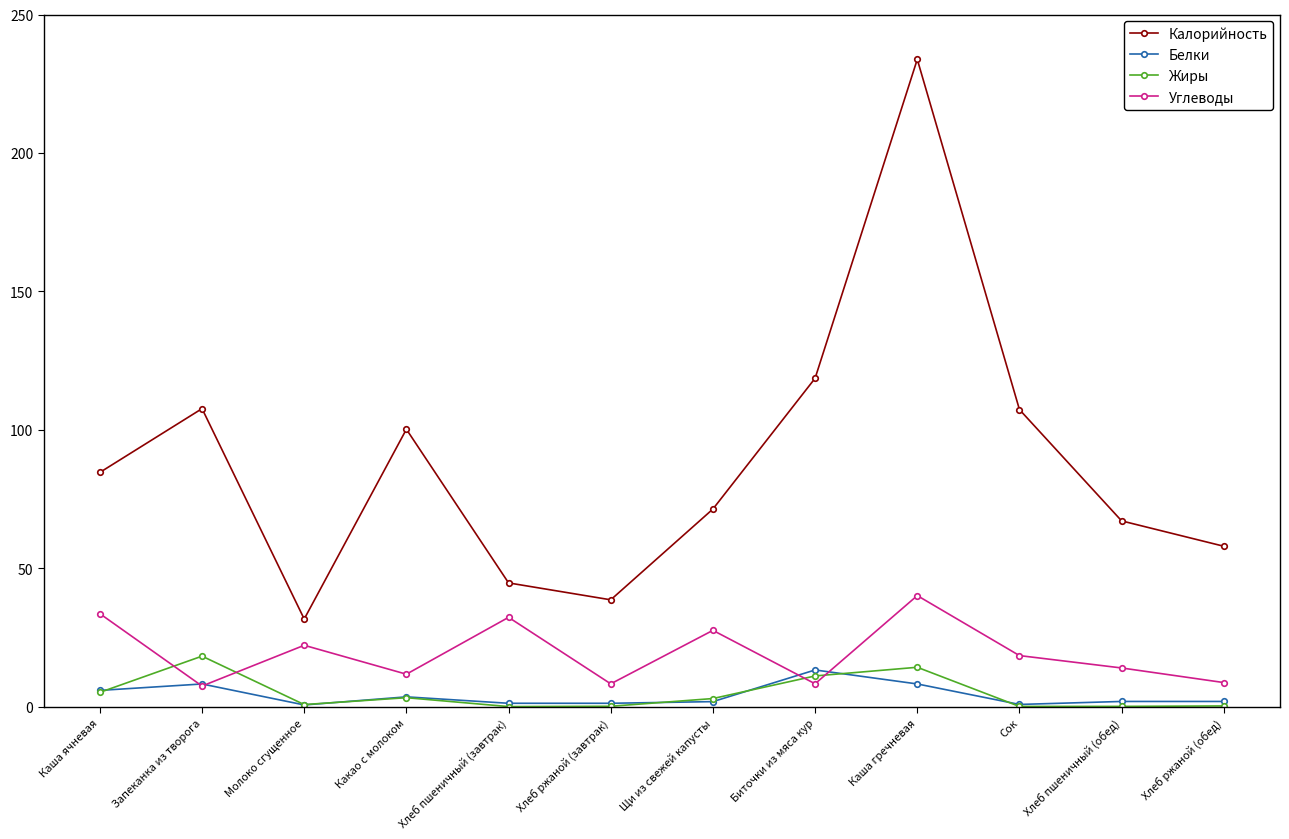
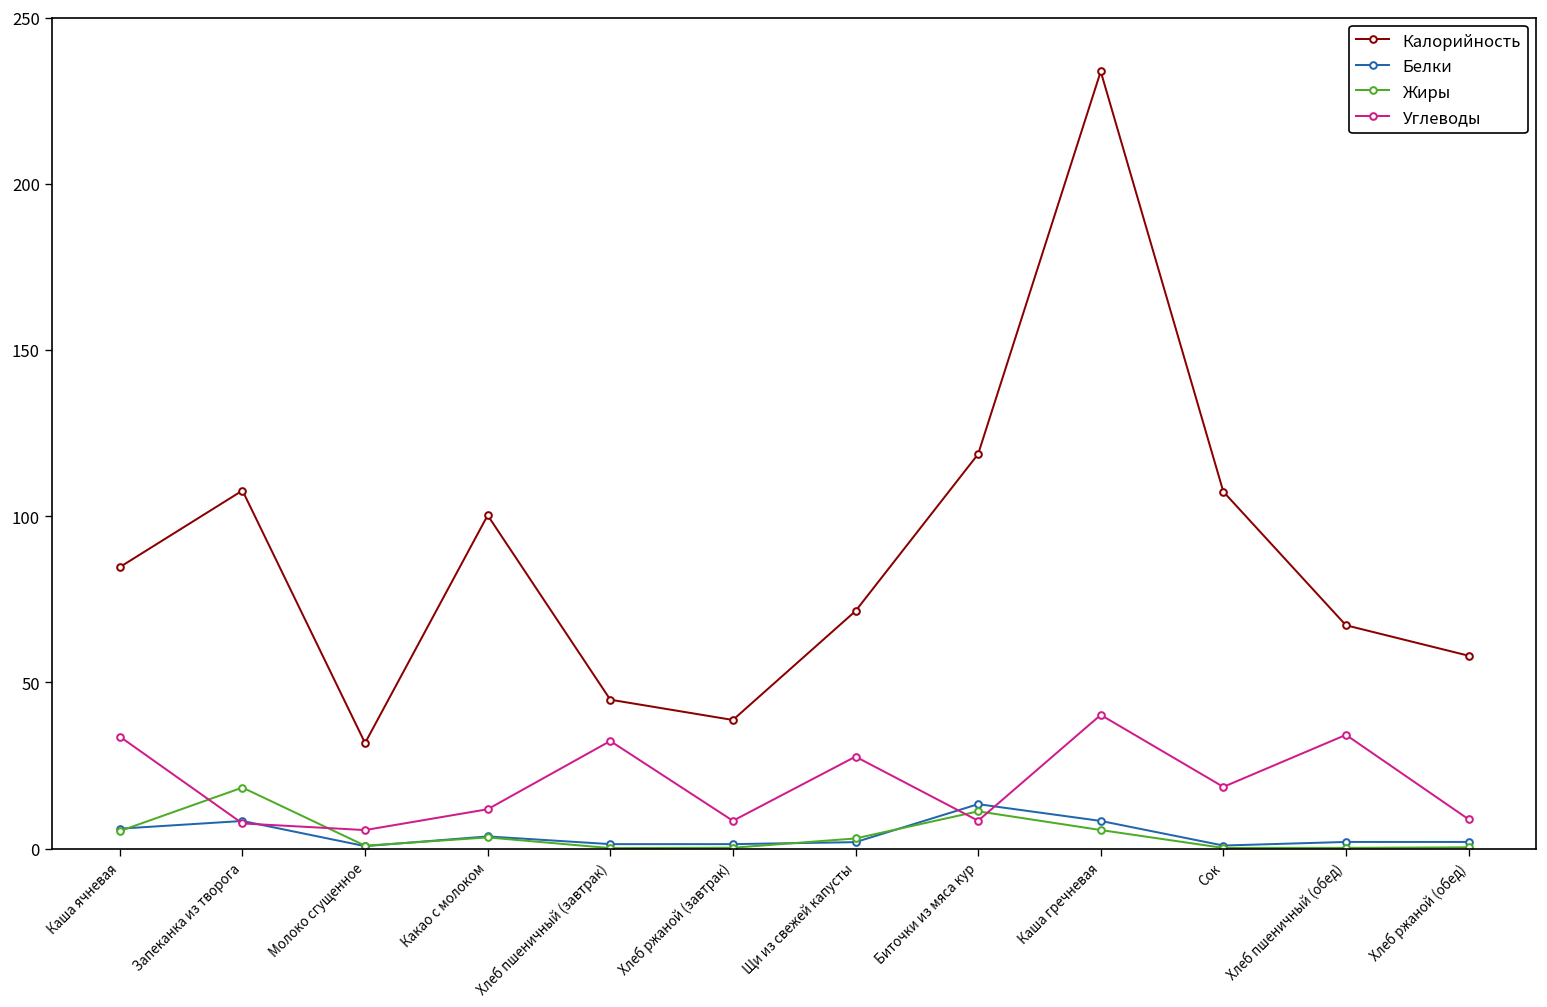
Углеводы, Молоко сгущенное: 22 -> 6
Жиры, Каша гречневая: 14 -> 6
Углеводы, Хлеб пшеничный (обед): 14 -> 34
